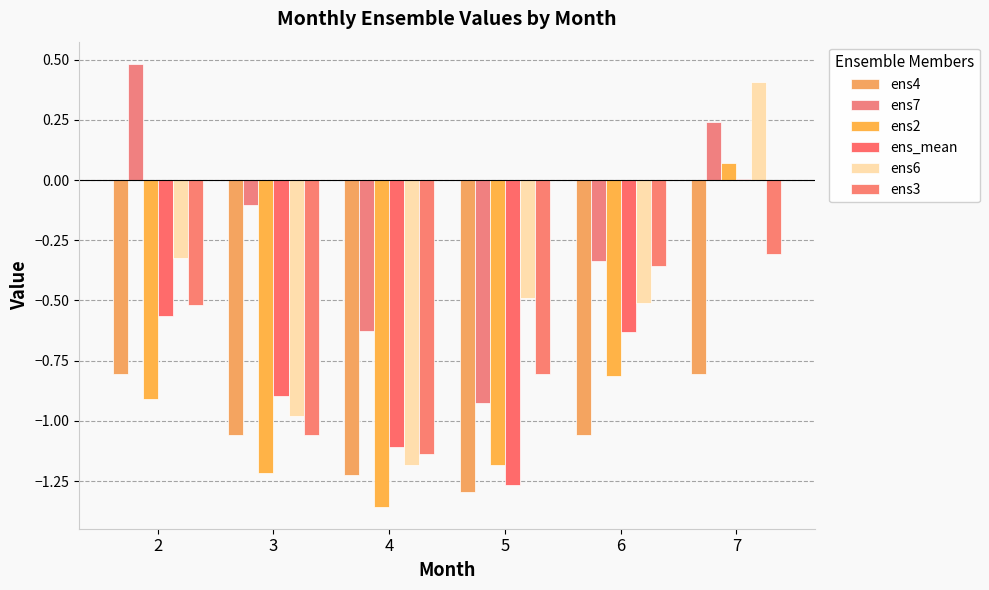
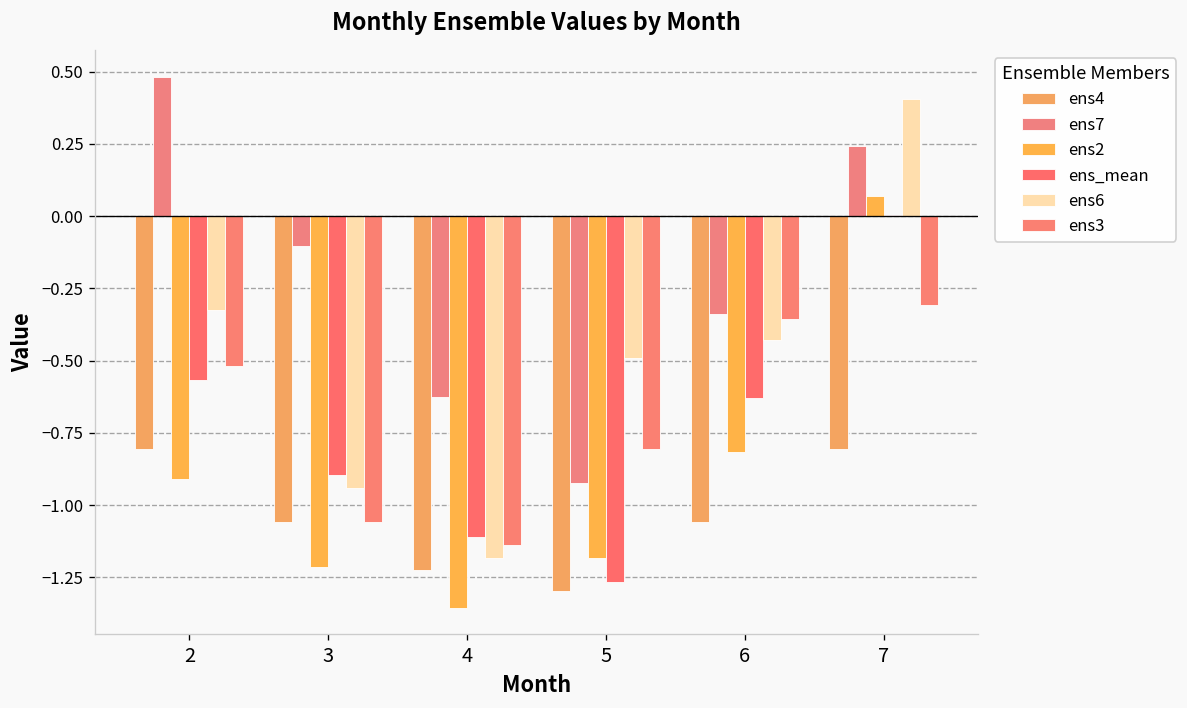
ens6, 3: -0.98 -> -0.94
ens6, 6: -0.51 -> -0.43
